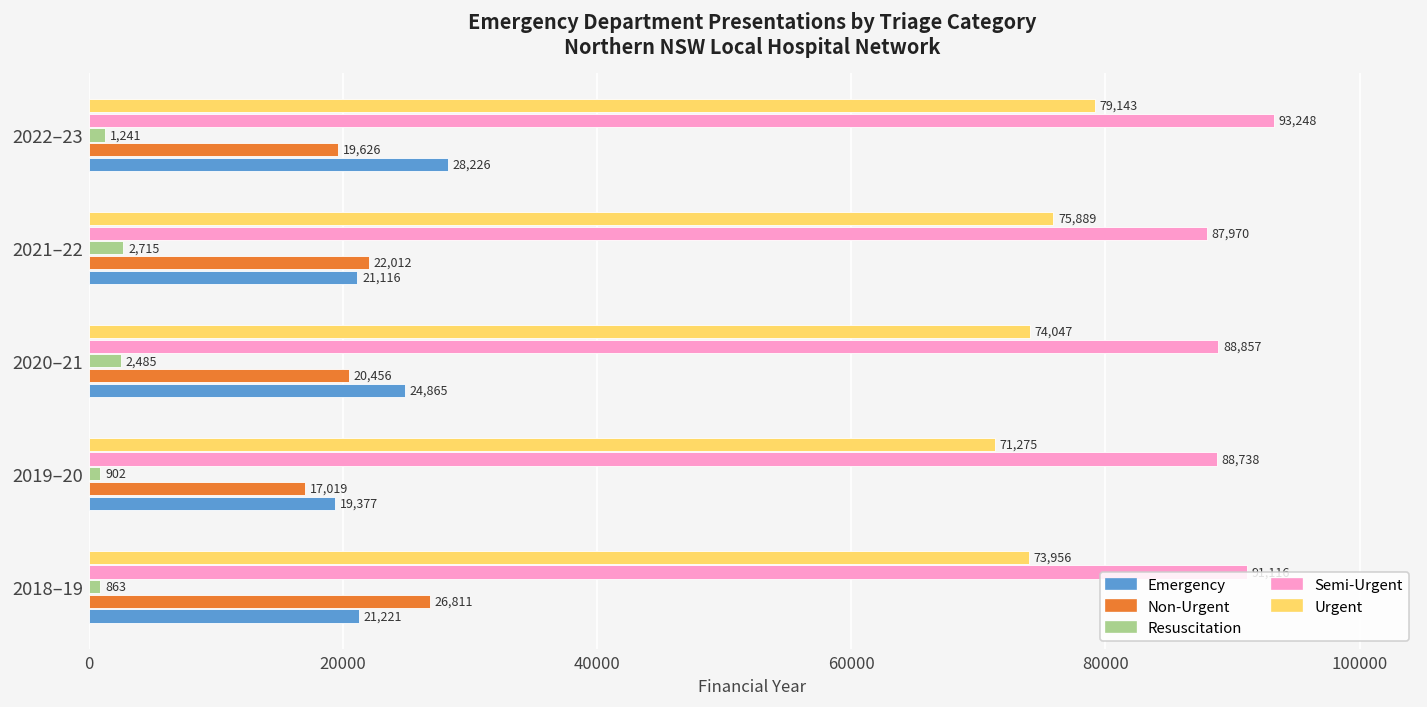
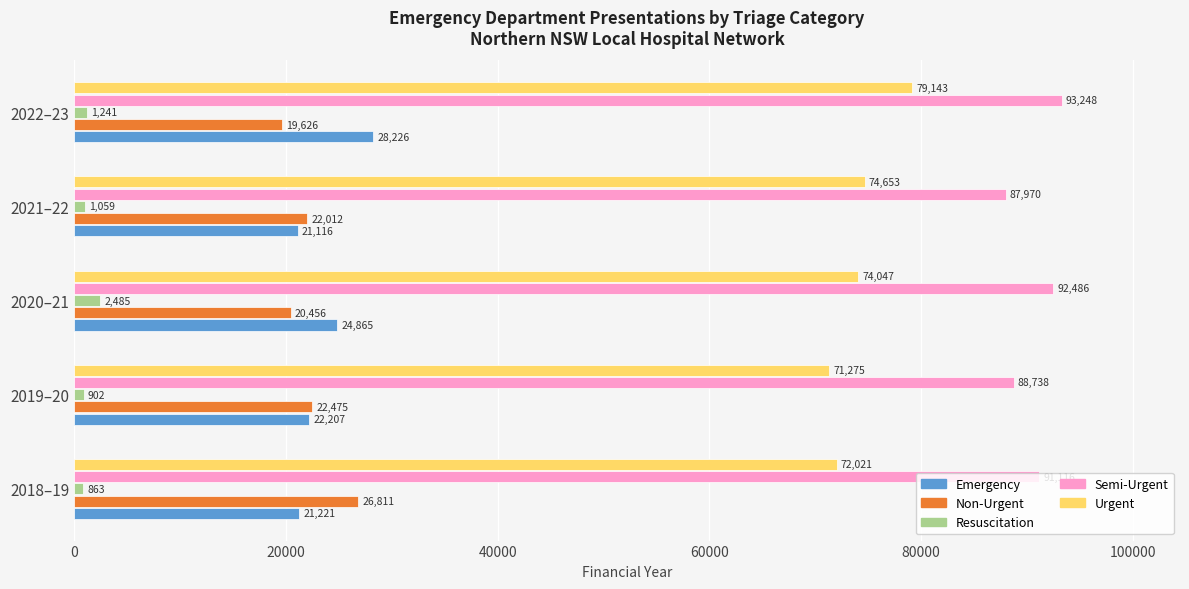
Urgent, 2021–22: 75,889 -> 74,653
Resuscitation, 2021–22: 2,715 -> 1,059
Semi-Urgent, 2020–21: 88,857 -> 92,486
Non-Urgent, 2019–20: 17,019 -> 22,475
Emergency, 2019–20: 19,377 -> 22,207
Urgent, 2018–19: 73,956 -> 72,021
